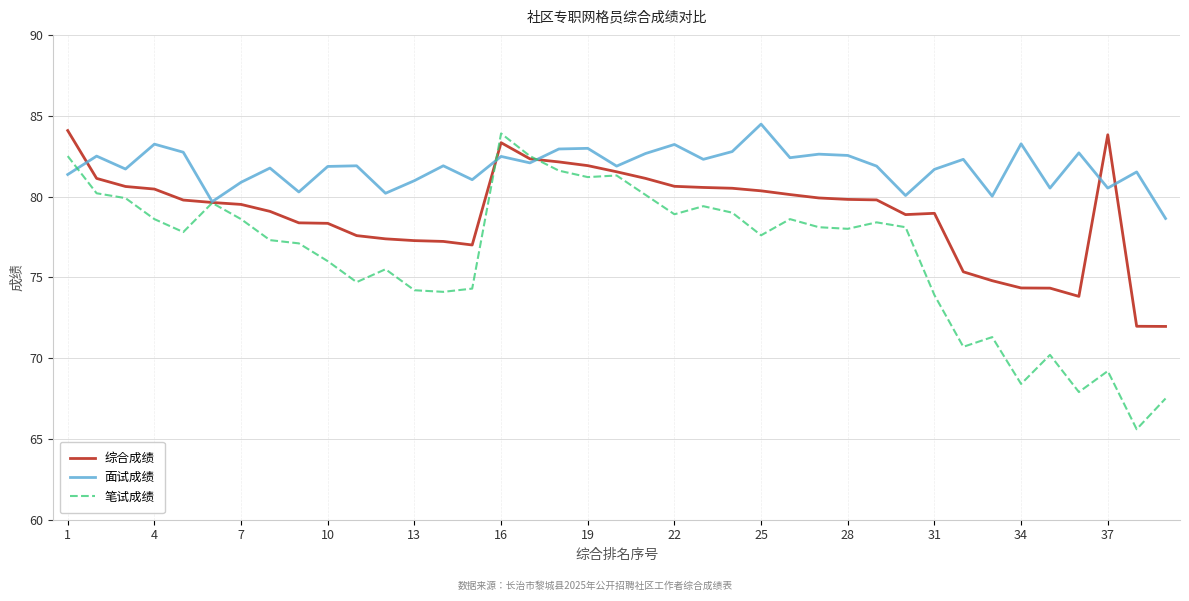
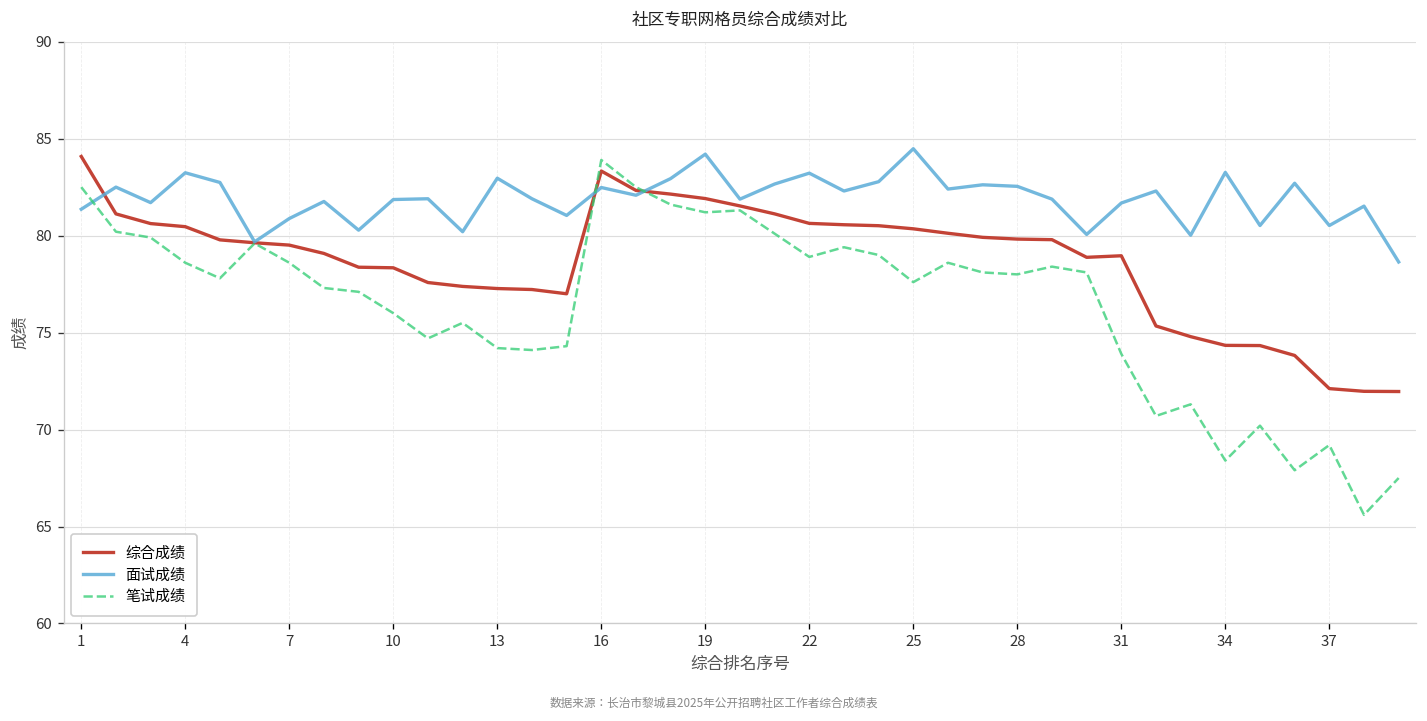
面试成绩, 13: 81.0 -> 83.0
面试成绩, 19: 83.0 -> 84.2
综合成绩, 37: 83.8 -> 72.1
